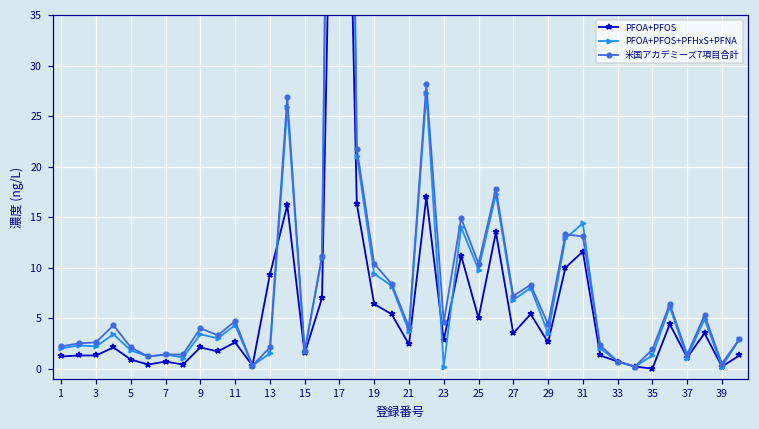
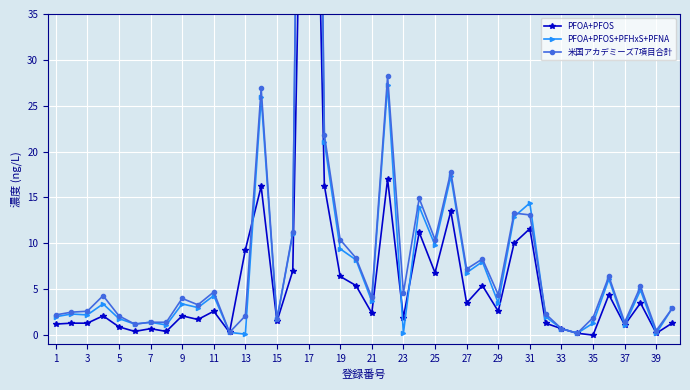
PFOA+PFOS+PFHxS+PFNA, 13: 2 -> 0
PFOA+PFOS, 23: 3 -> 2
PFOA+PFOS, 25: 5 -> 7
